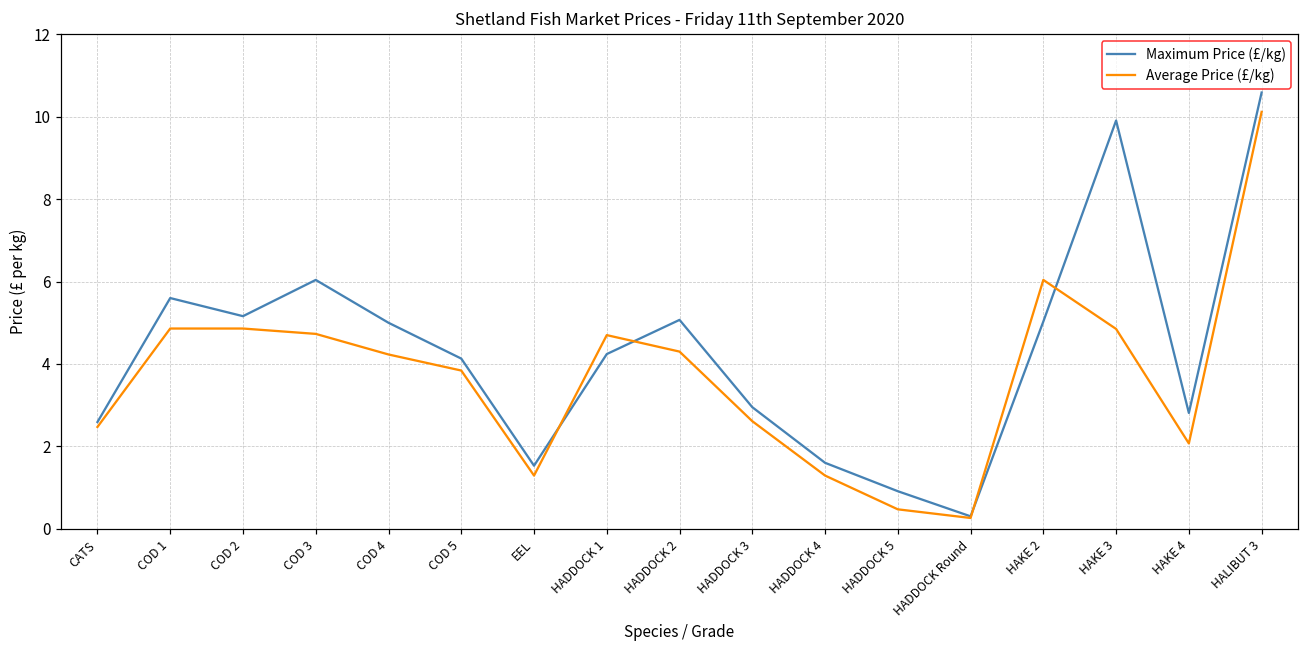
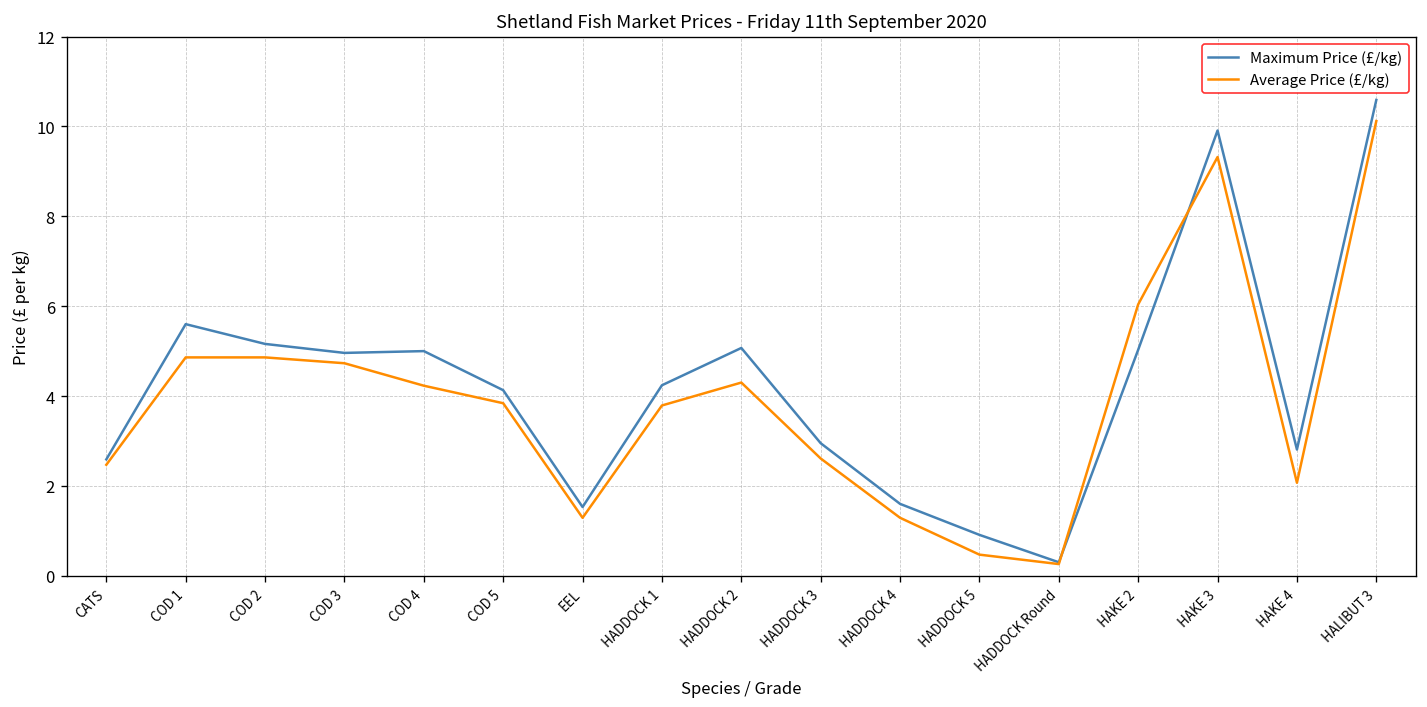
Maximum Price (£/kg), COD 3: 6.0 -> 5.0
Average Price (£/kg), HADDOCK 1: 4.7 -> 3.8
Average Price (£/kg), HAKE 3: 4.9 -> 9.3
